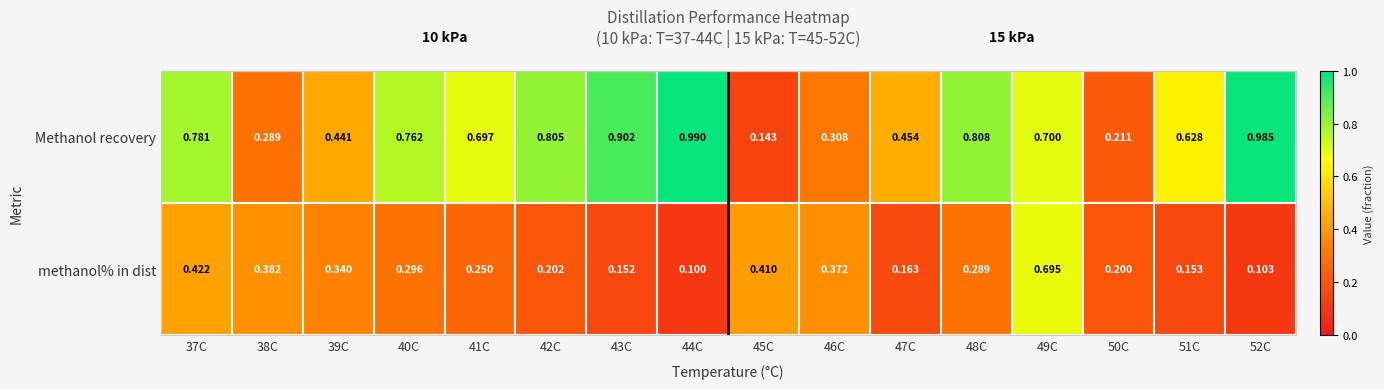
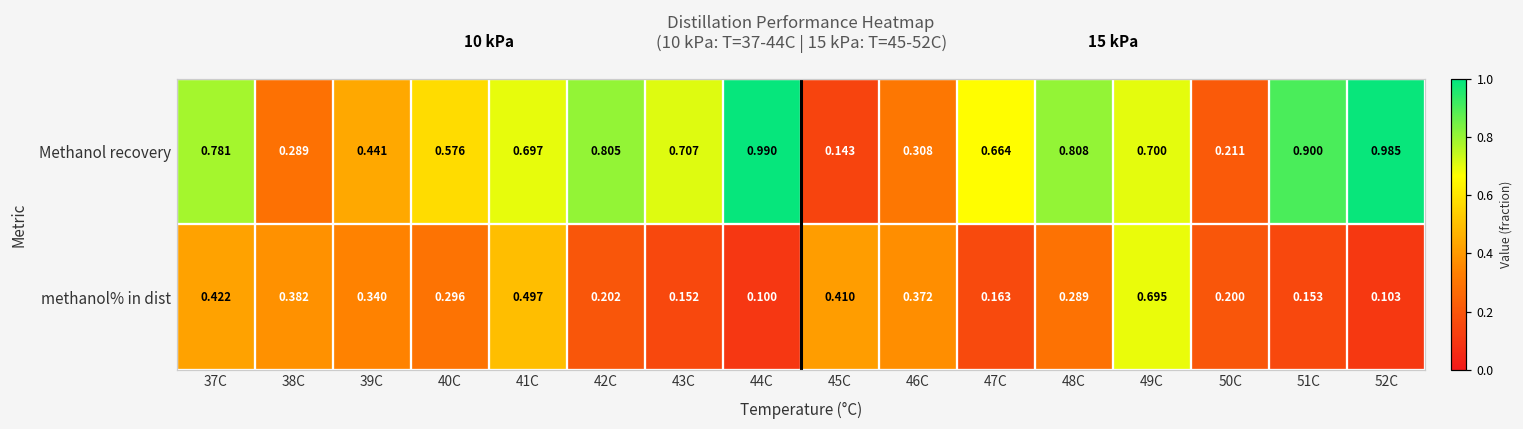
Methanol recovery, 40C: 0.762 -> 0.576
Methanol recovery, 43C: 0.902 -> 0.707
Methanol recovery, 47C: 0.454 -> 0.664
Methanol recovery, 51C: 0.628 -> 0.900
methanol% in dist, 41C: 0.250 -> 0.497
